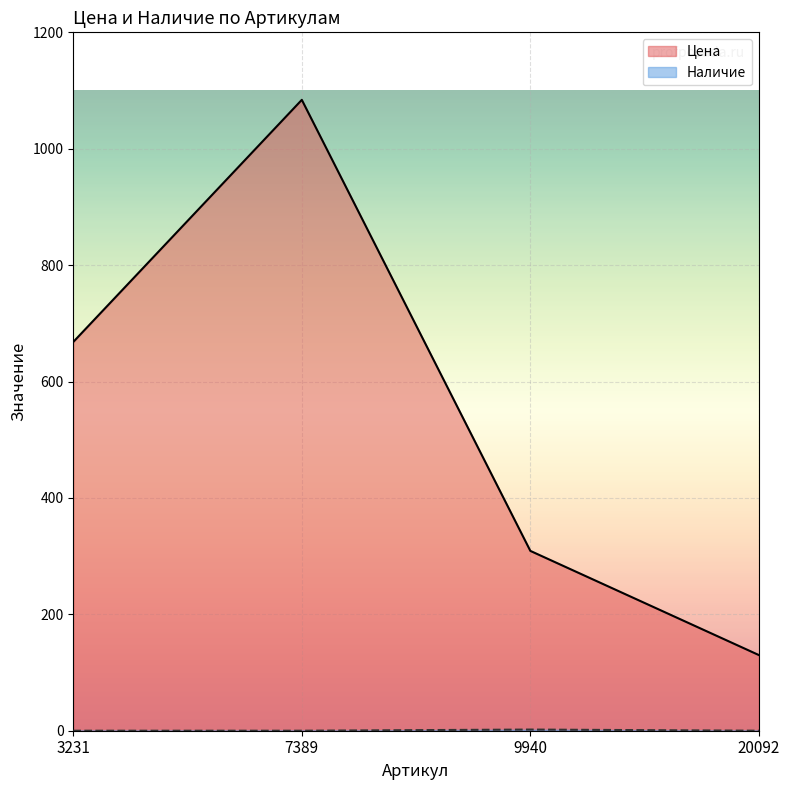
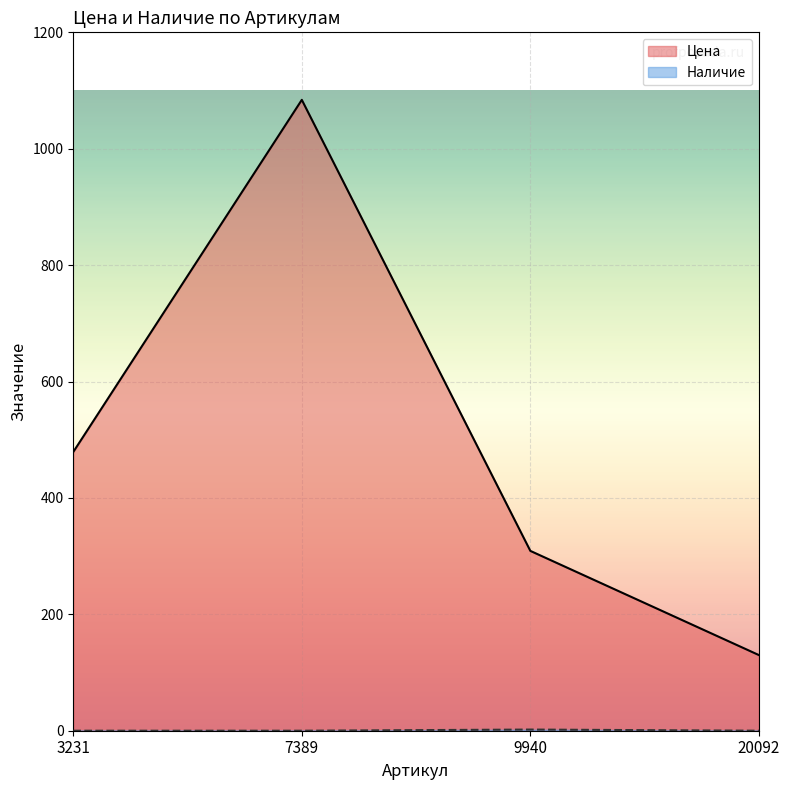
Цена, 3231: 670 -> 480
